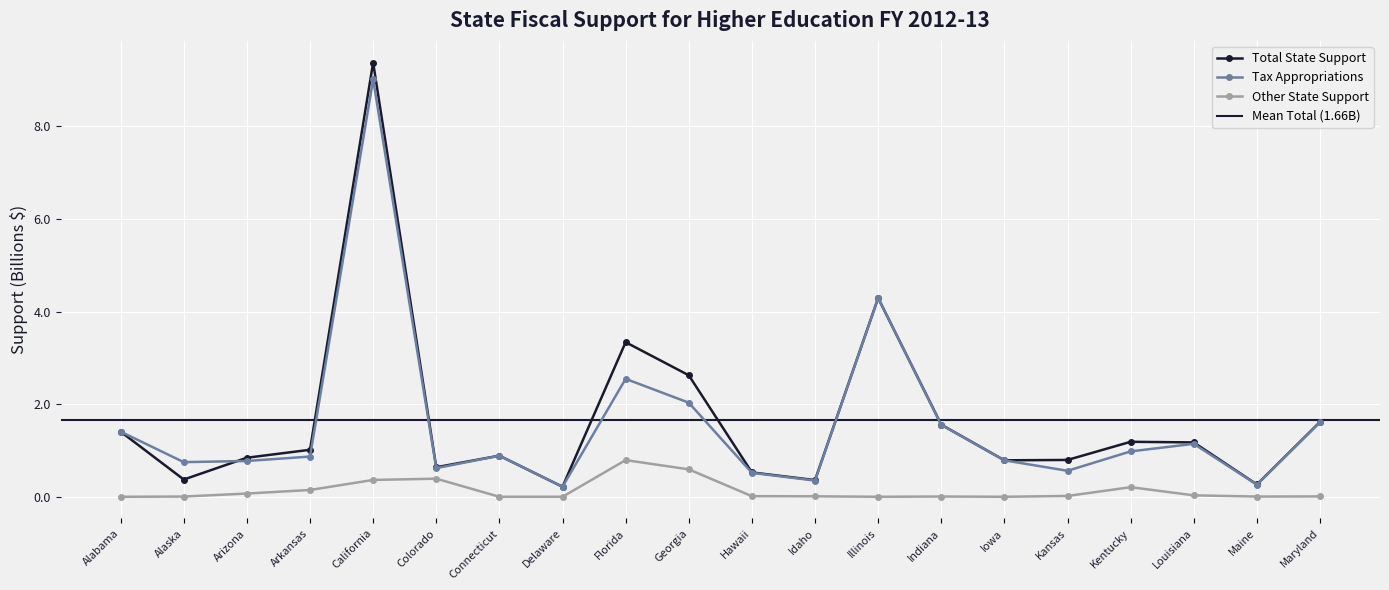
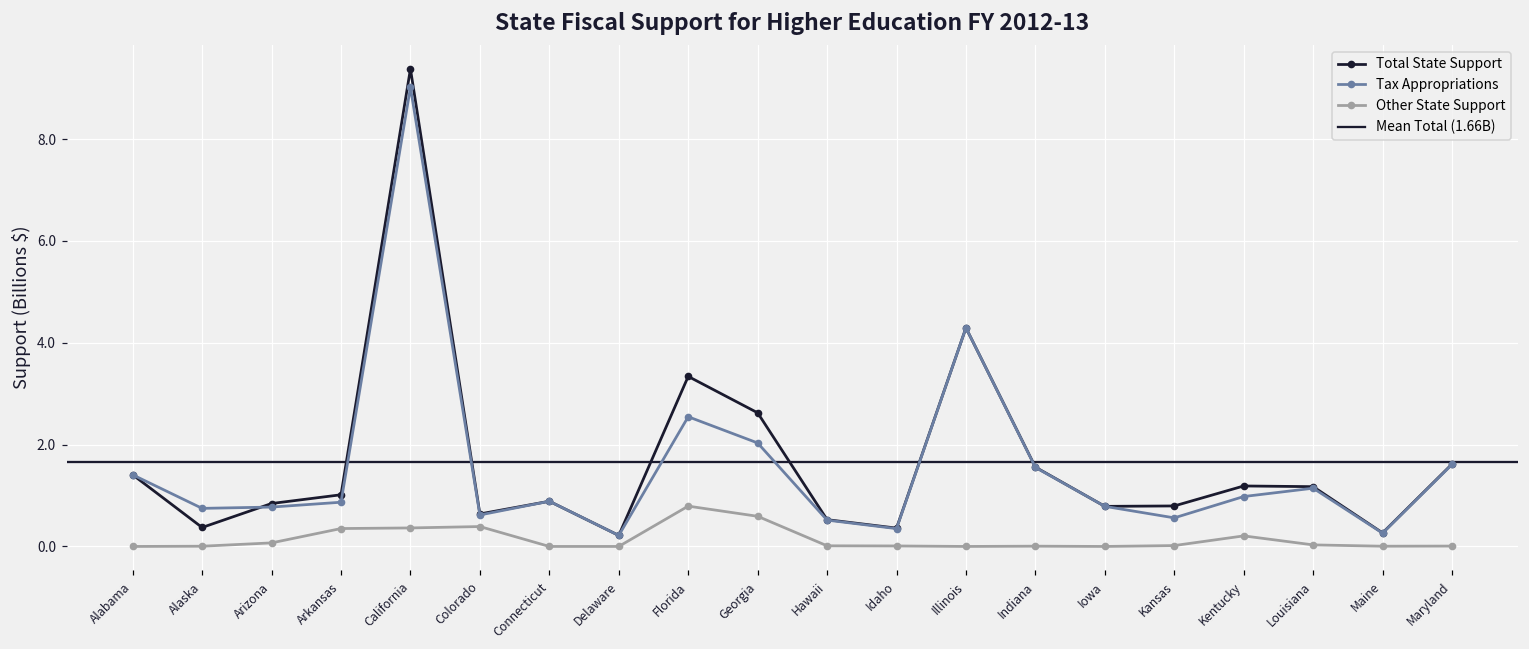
Other State Support, Arkansas: 0.1 -> 0.4
